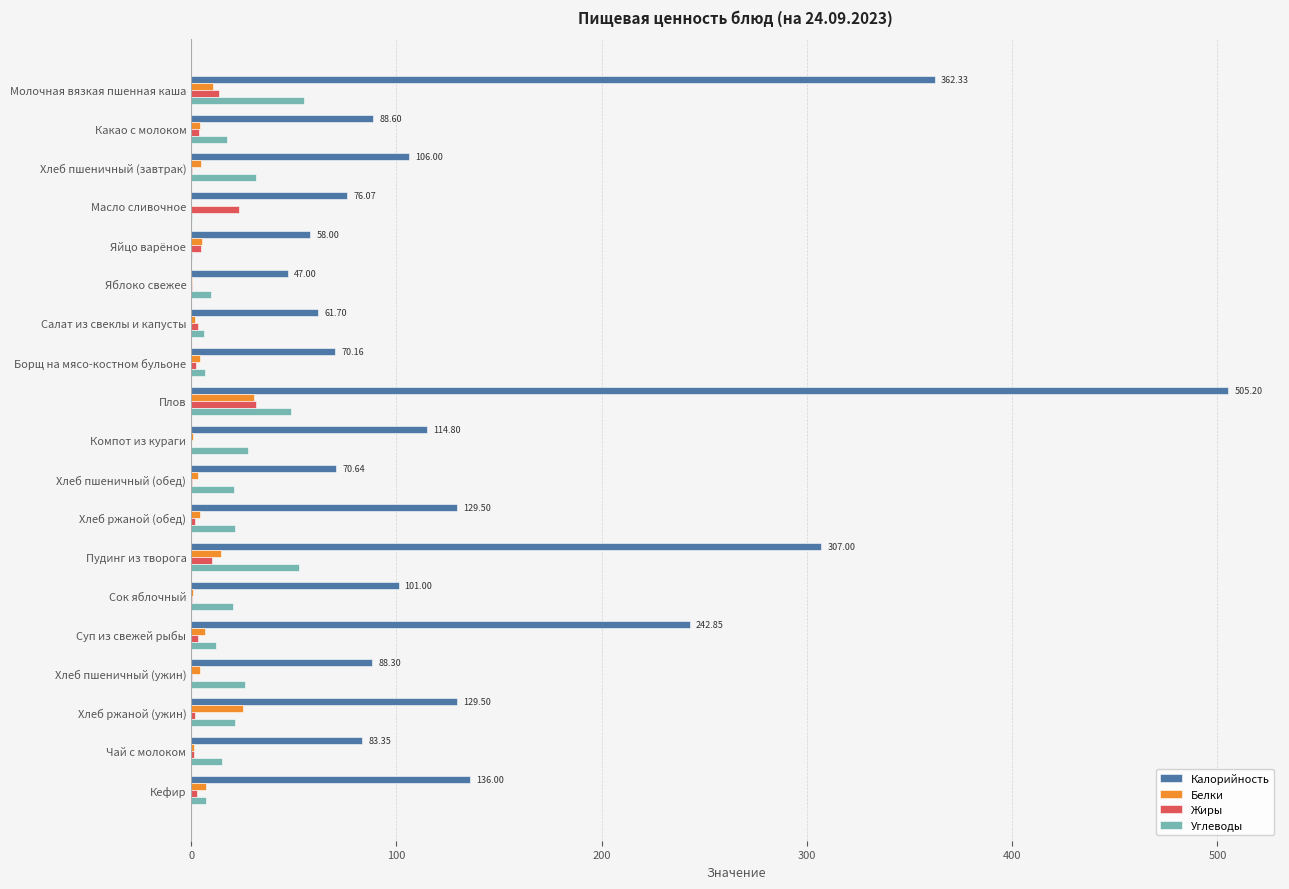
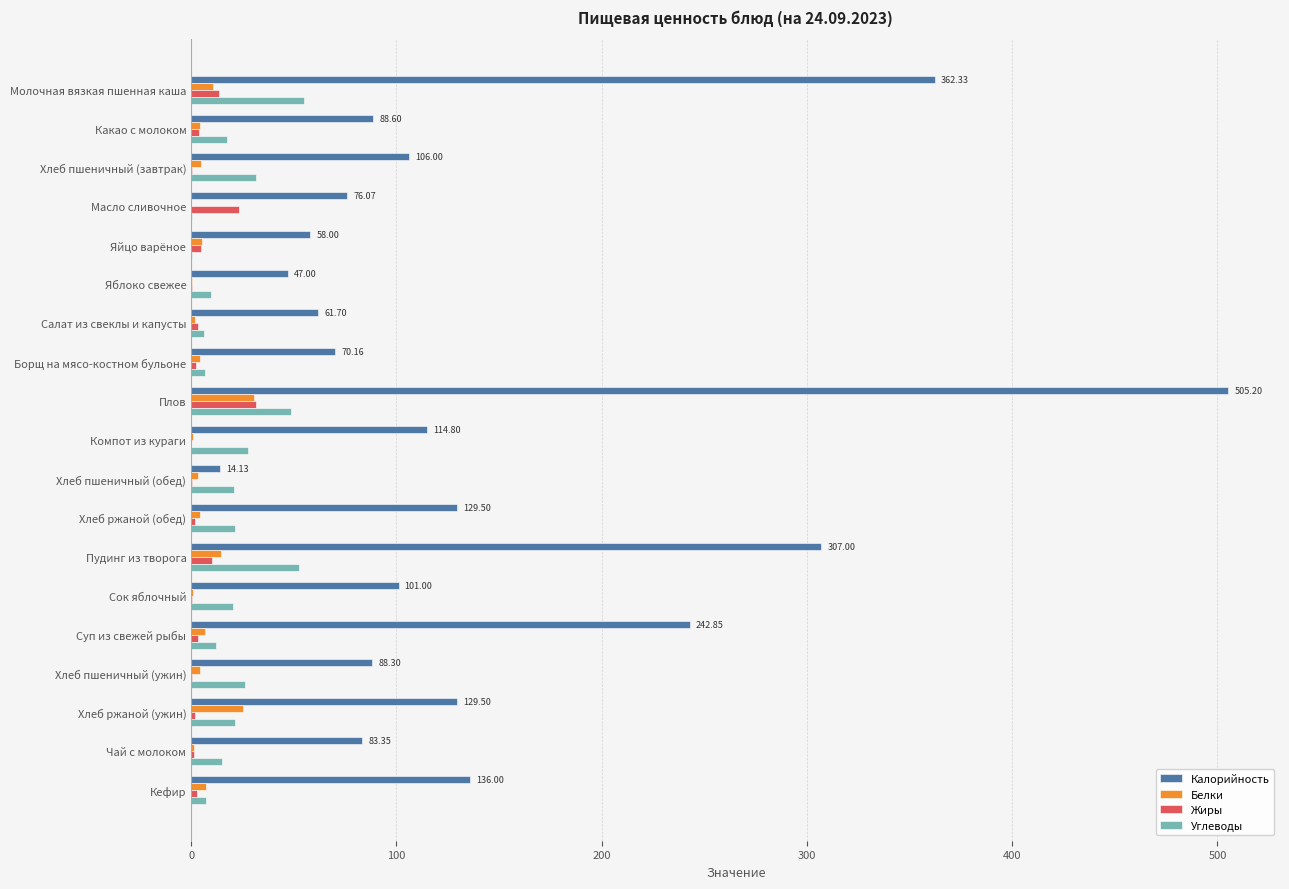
Калорийность, Хлеб пшеничный (обед): 70.64 -> 14.13
